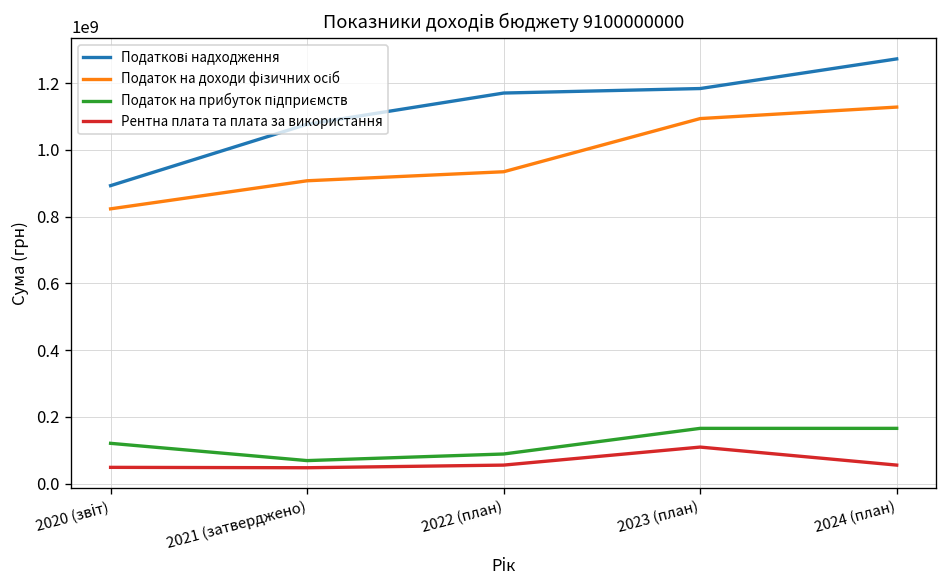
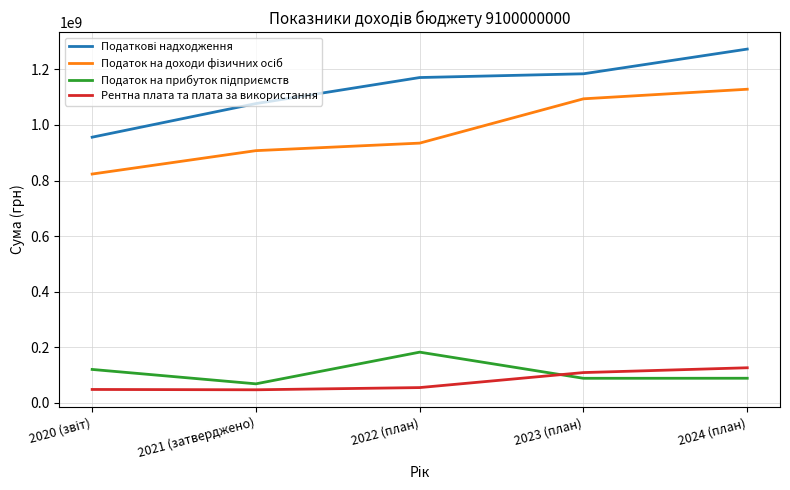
Податкові надходження, 2020 (звіт): 890000000 -> 960000000
Податок на прибуток підприємств, 2022 (план): 90000000 -> 180000000
Податок на прибуток підприємств, 2023 (план): 170000000 -> 90000000
Податок на прибуток підприємств, 2024 (план): 170000000 -> 90000000
Рентна плата та плата за використання, 2024 (план): 60000000 -> 130000000
